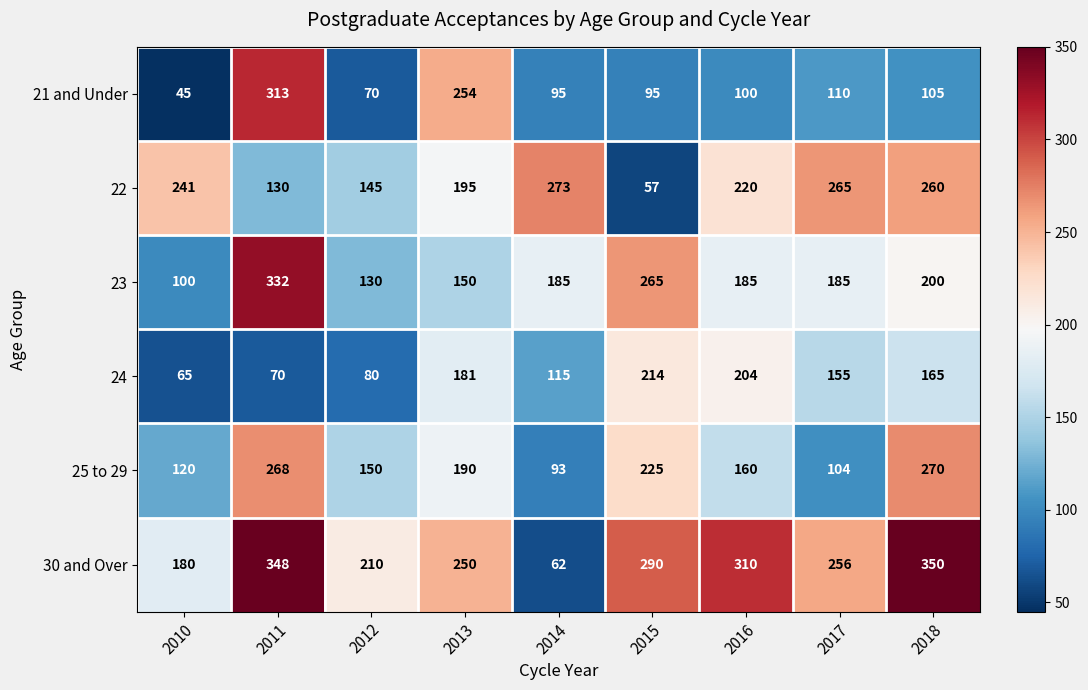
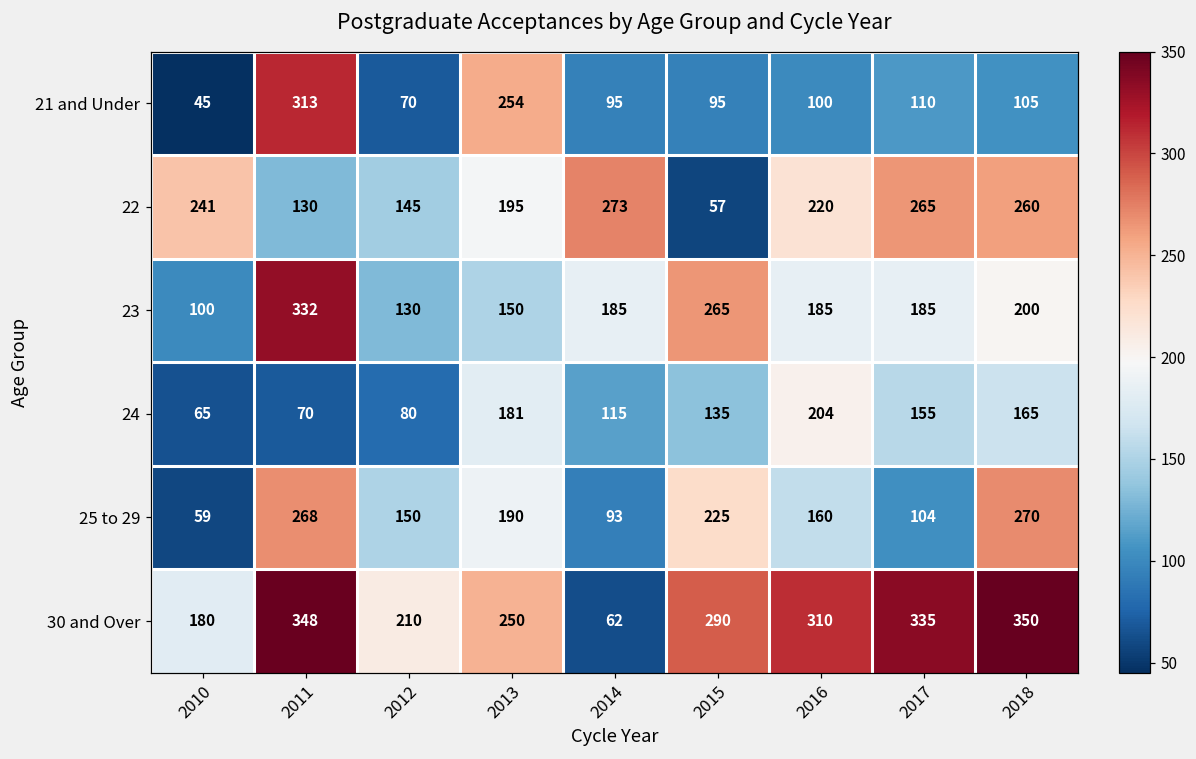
24, 2015: 214 -> 135
25 to 29, 2010: 120 -> 59
30 and Over, 2017: 256 -> 335
